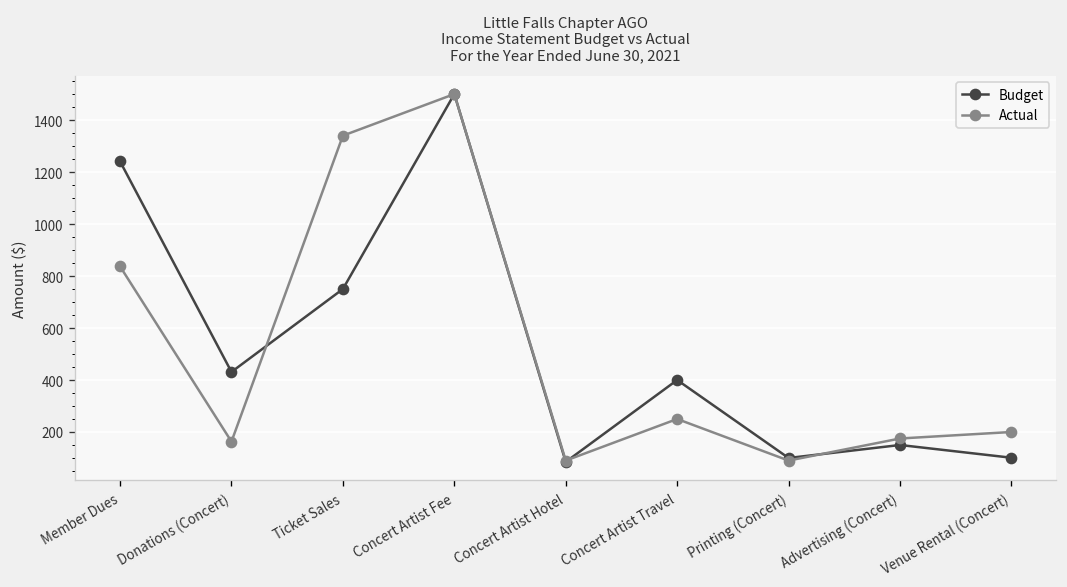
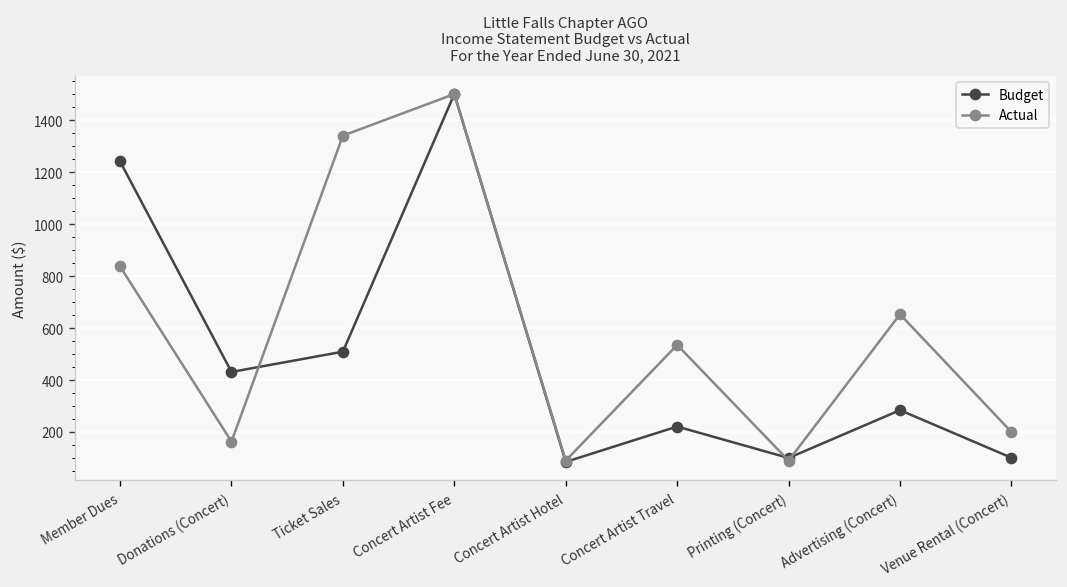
Budget, Ticket Sales: 750 -> 510
Budget, Concert Artist Travel: 400 -> 220
Actual, Concert Artist Travel: 250 -> 540
Budget, Advertising (Concert): 150 -> 280
Actual, Advertising (Concert): 180 -> 650
